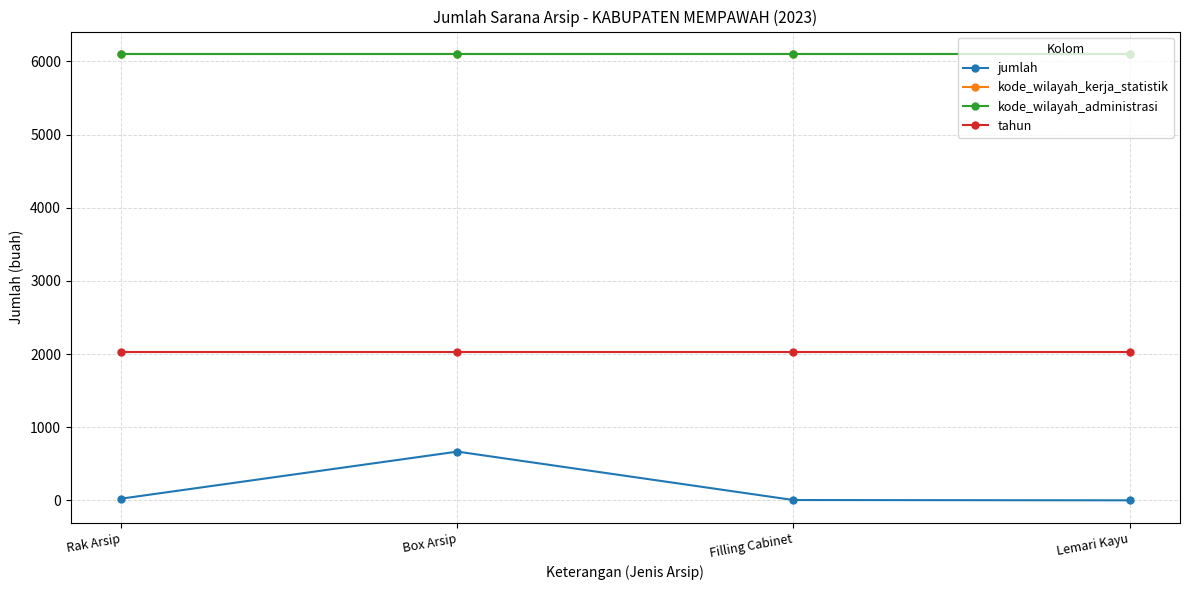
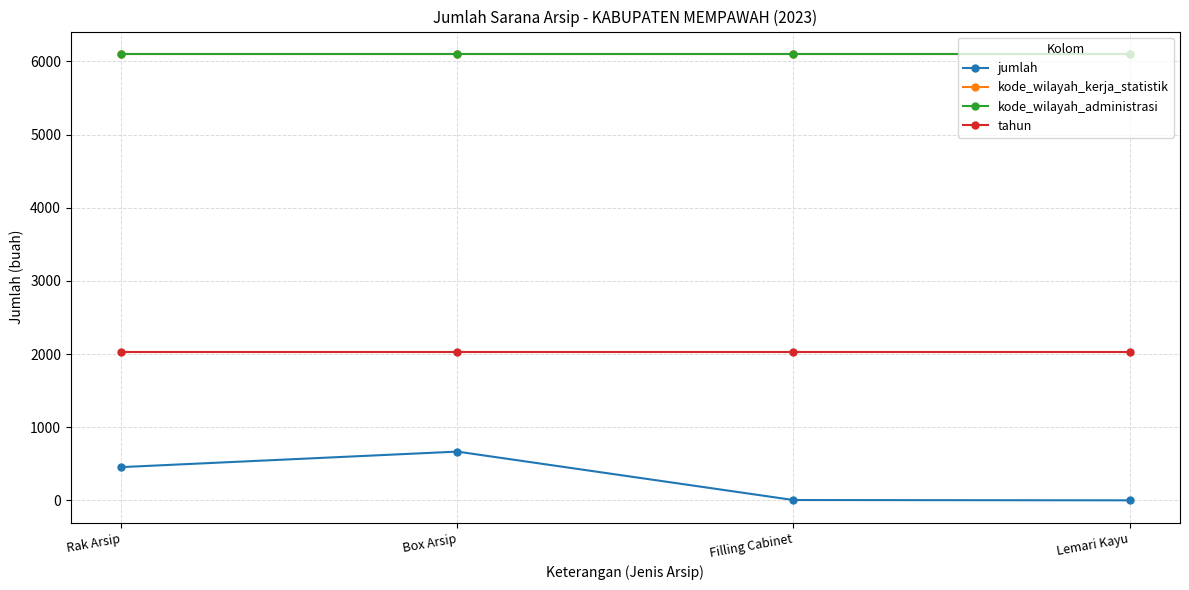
jumlah, Rak Arsip: 0 -> 500
